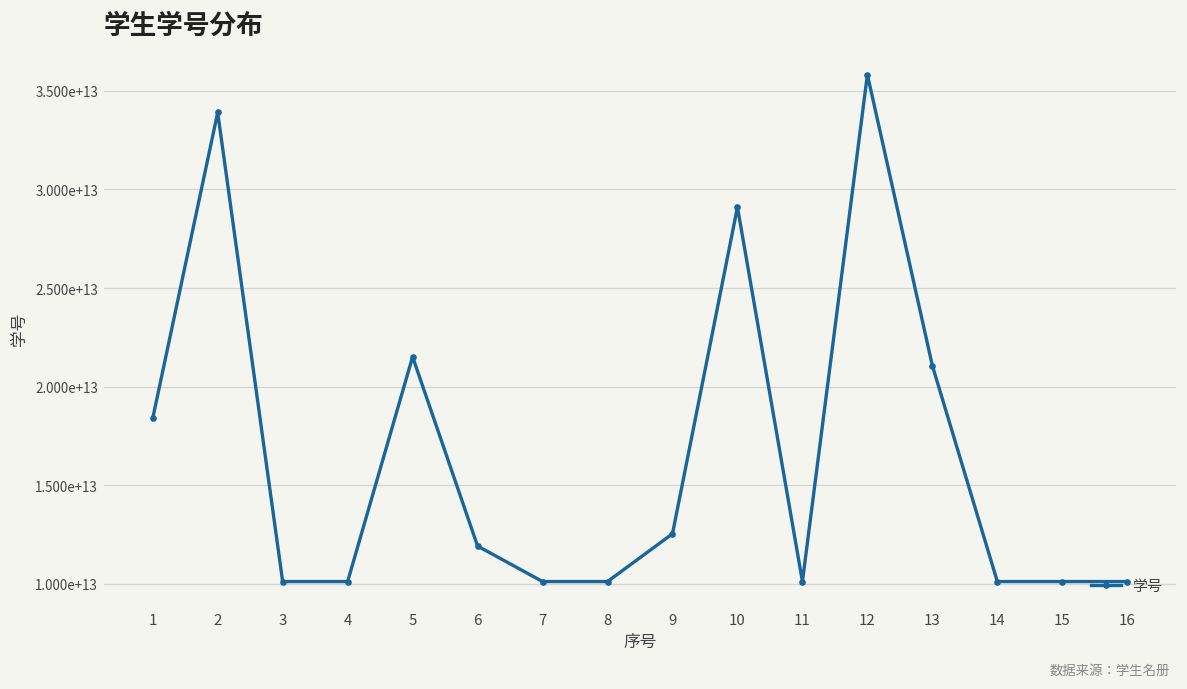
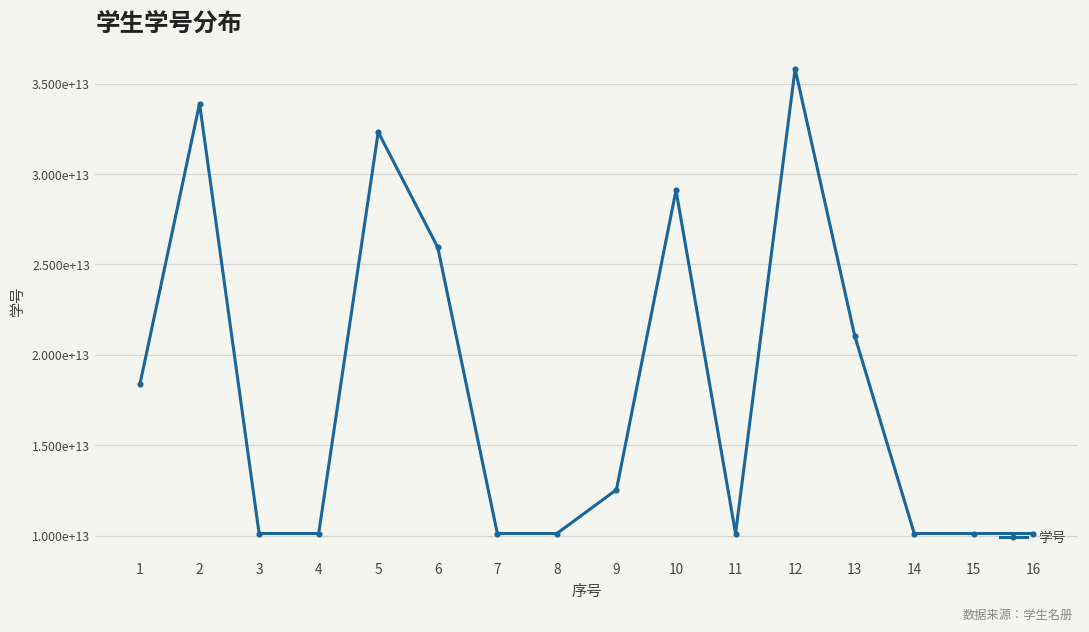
5: 21500000000000 -> 32300000000000
6: 11900000000000 -> 25900000000000
